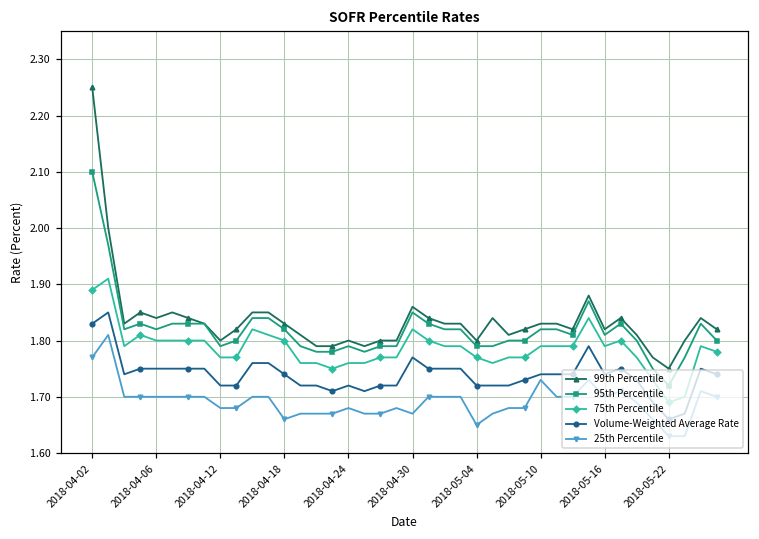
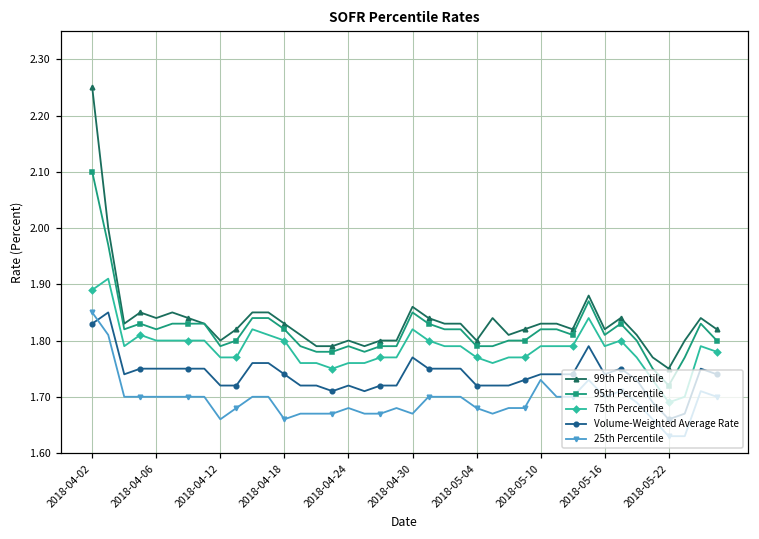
25th Percentile, 2018-04-02: 1.77 -> 1.85
25th Percentile, 2018-04-12: 1.68 -> 1.66
25th Percentile, 2018-05-04: 1.65 -> 1.68
